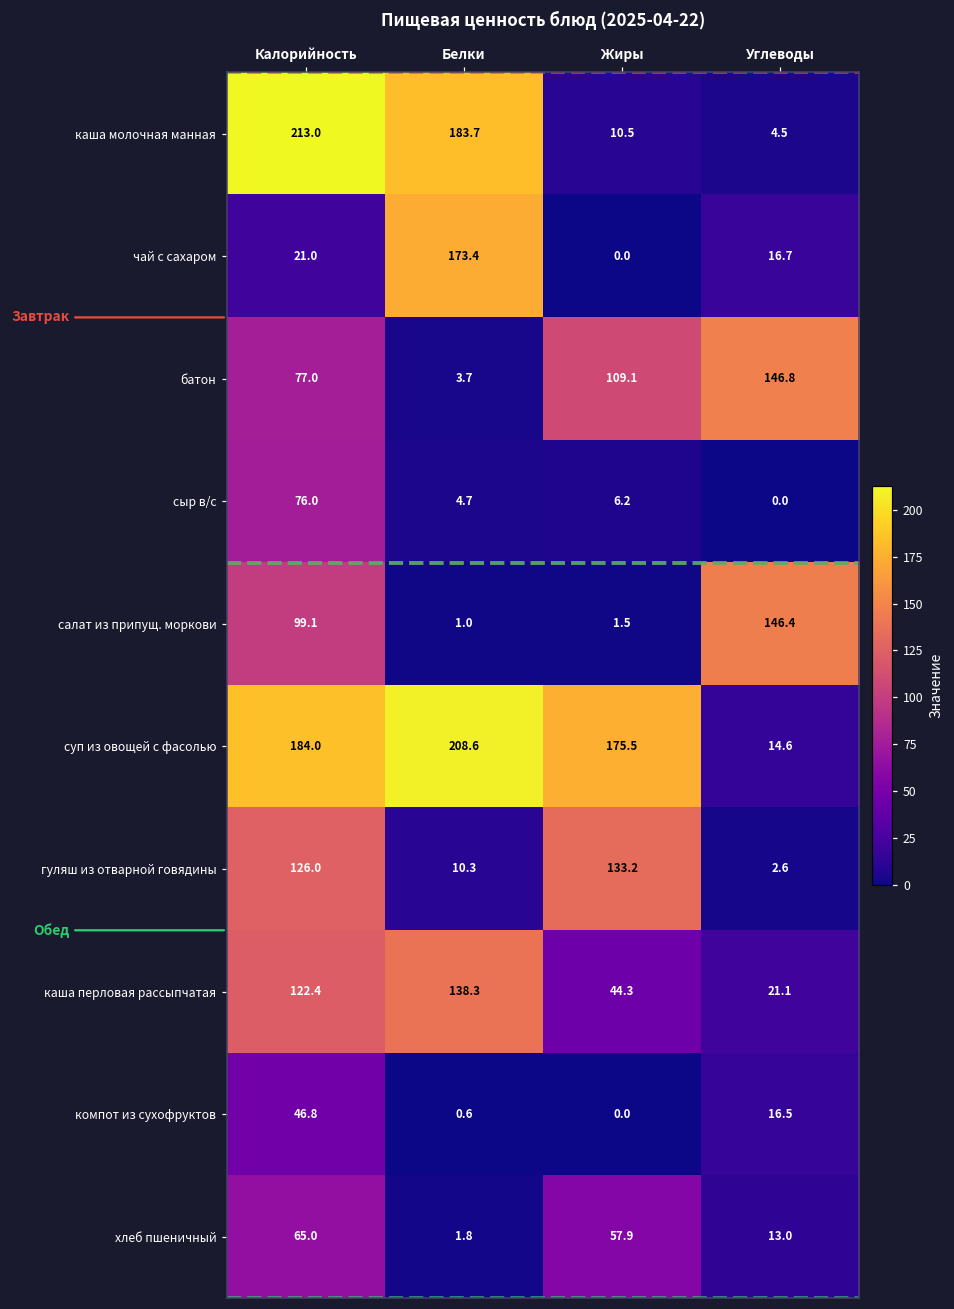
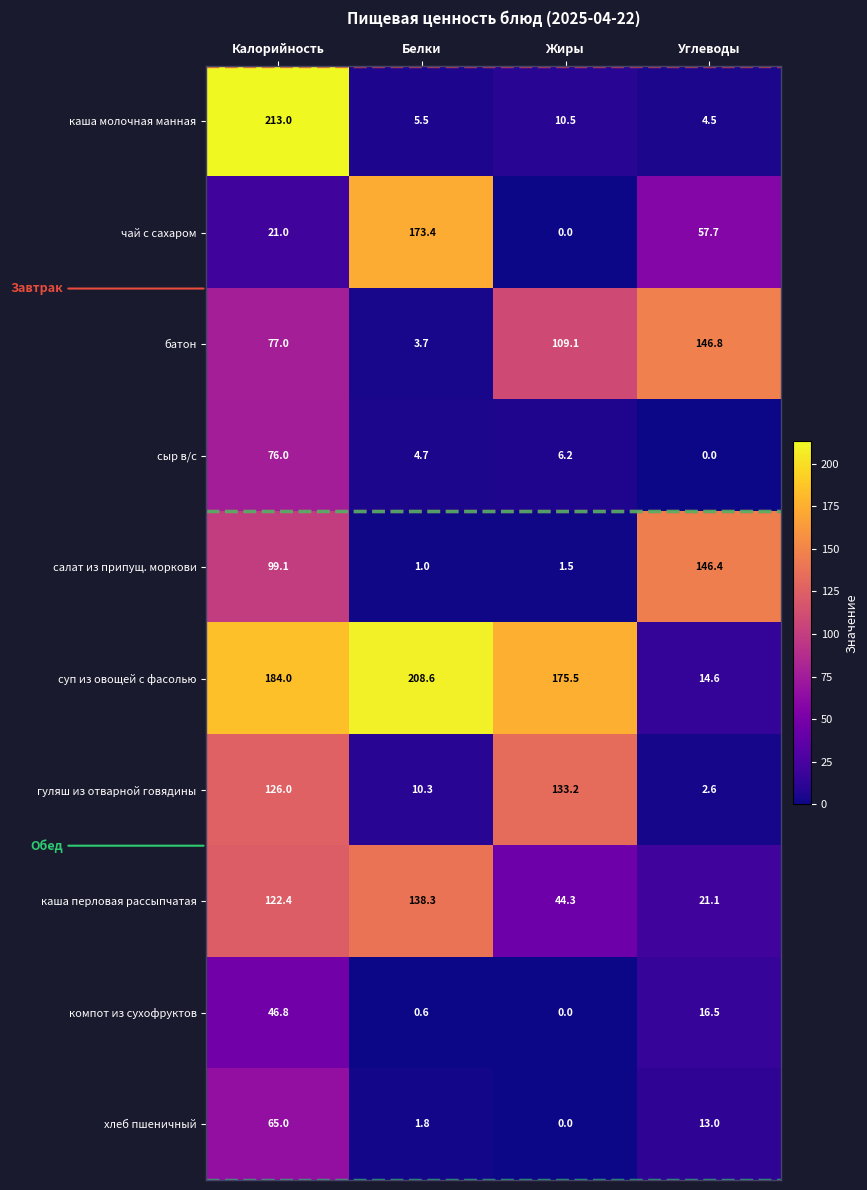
каша молочная манная, Белки: 183.7 -> 5.5
чай с сахаром, Углеводы: 16.7 -> 57.7
хлеб пшеничный, Жиры: 57.9 -> 0.0
